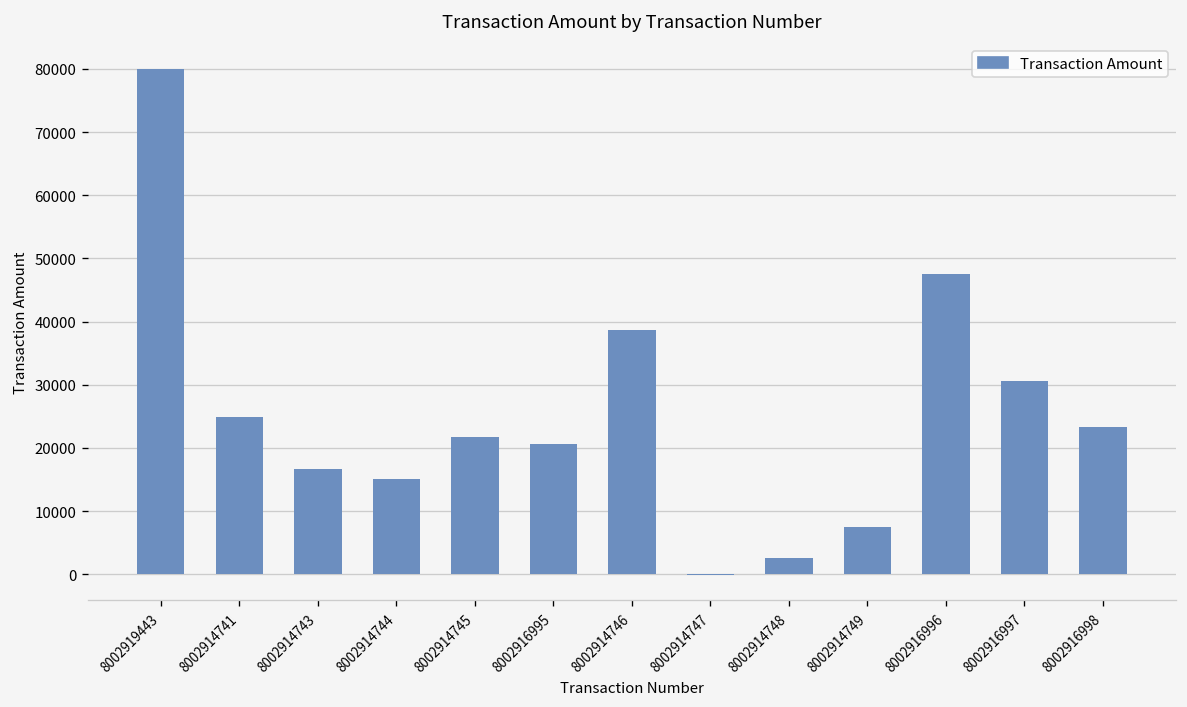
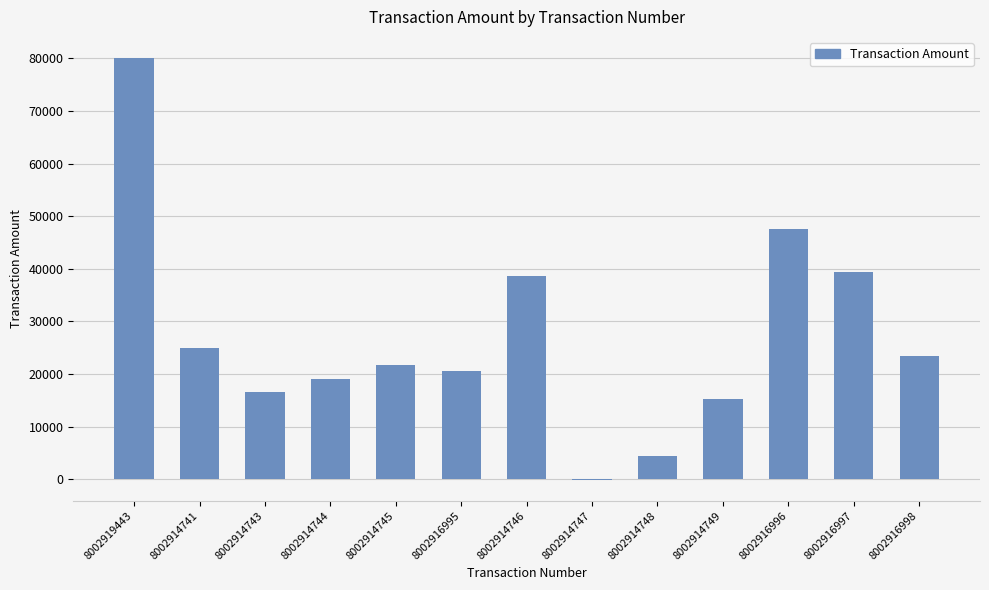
8002914744: 15000 -> 19000
8002914748: 3000 -> 4000
8002914749: 8000 -> 15000
8002916997: 31000 -> 39000
